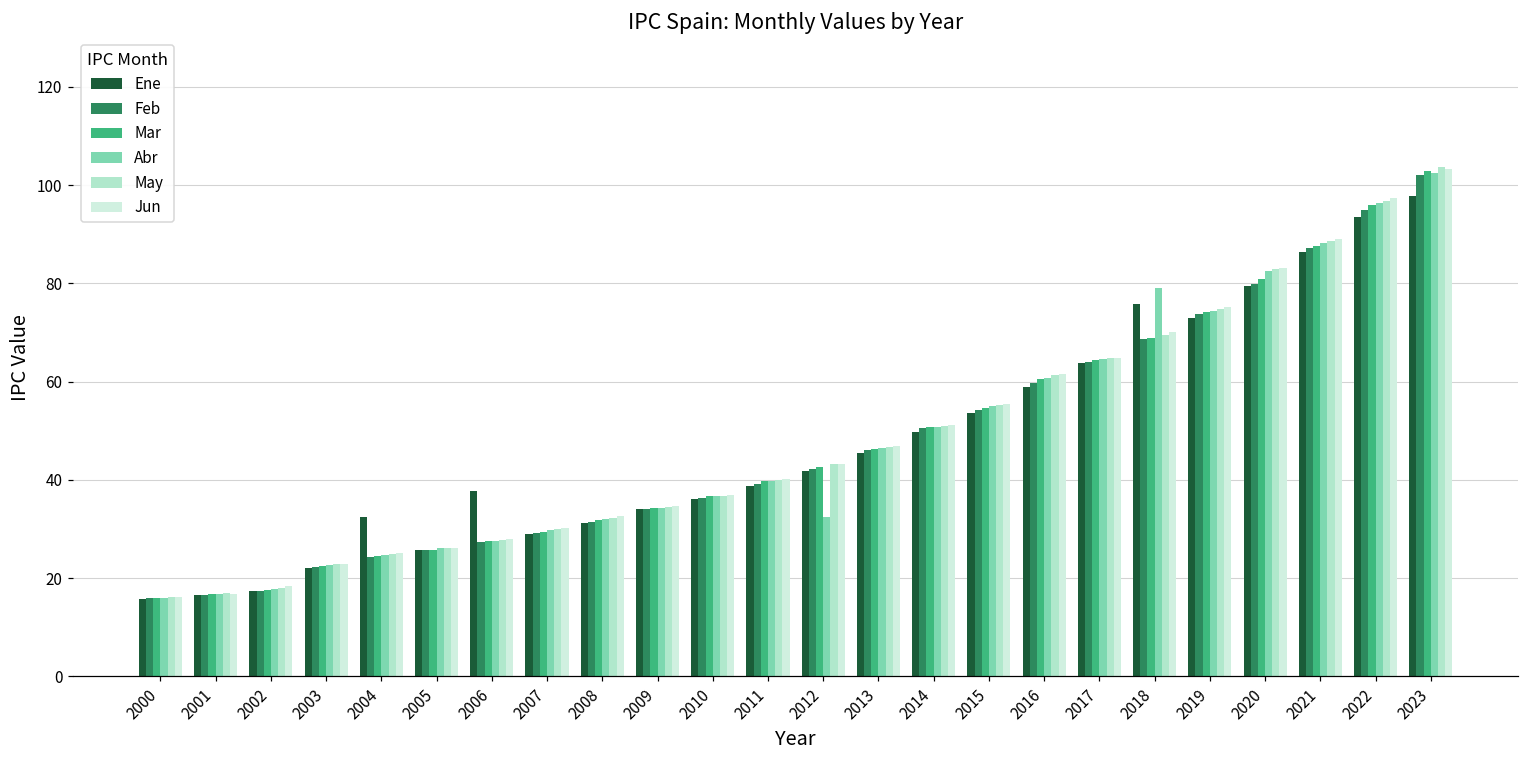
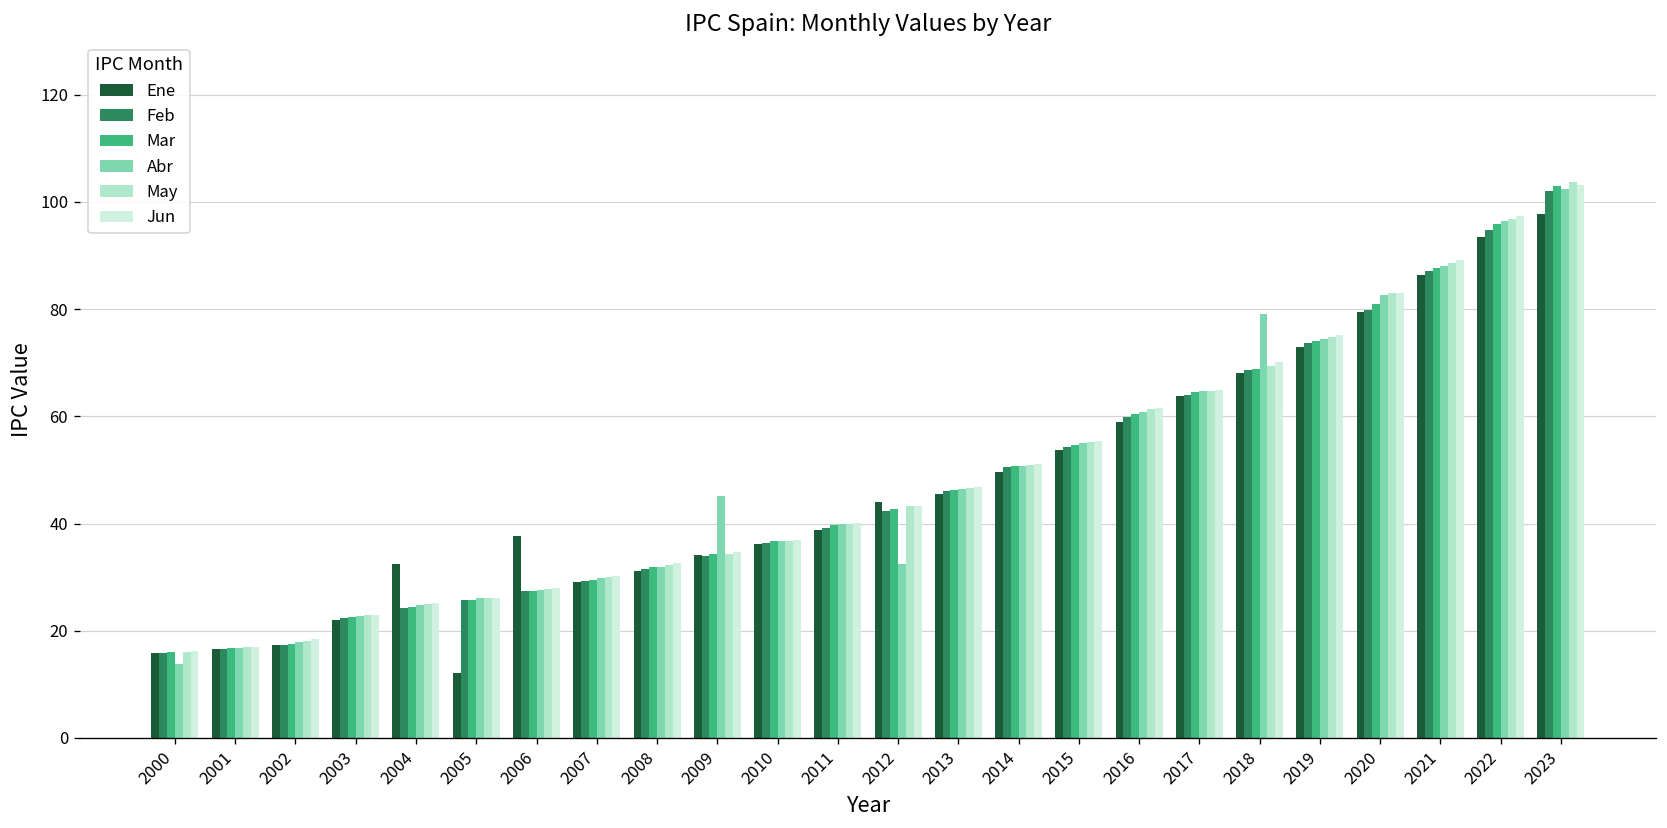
Abr, 2000: 16 -> 14
Ene, 2005: 26 -> 12
Abr, 2009: 34 -> 45
Ene, 2012: 42 -> 44
Ene, 2018: 76 -> 68
